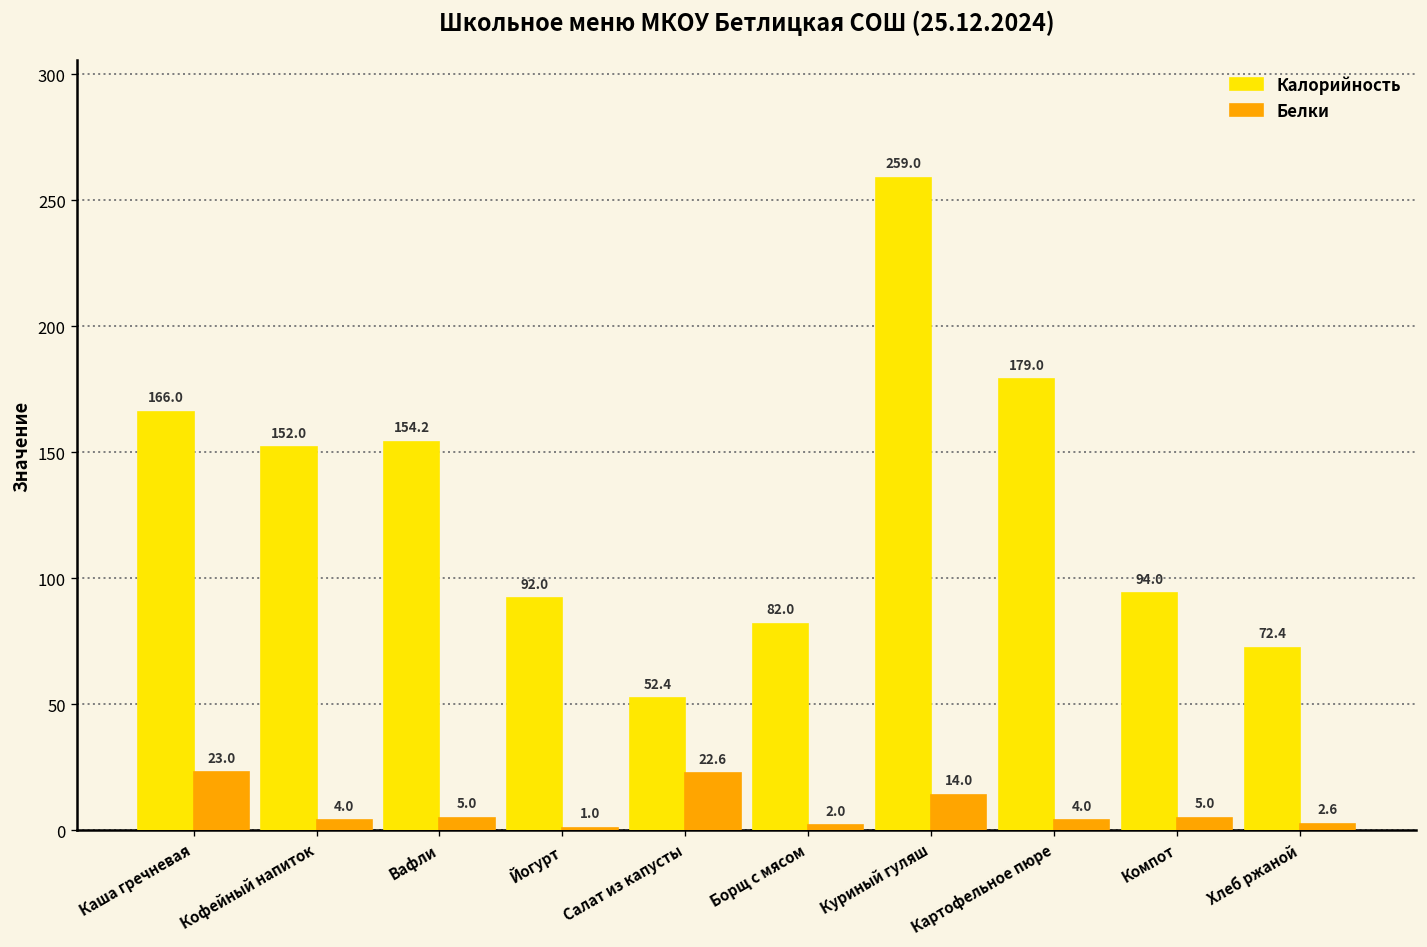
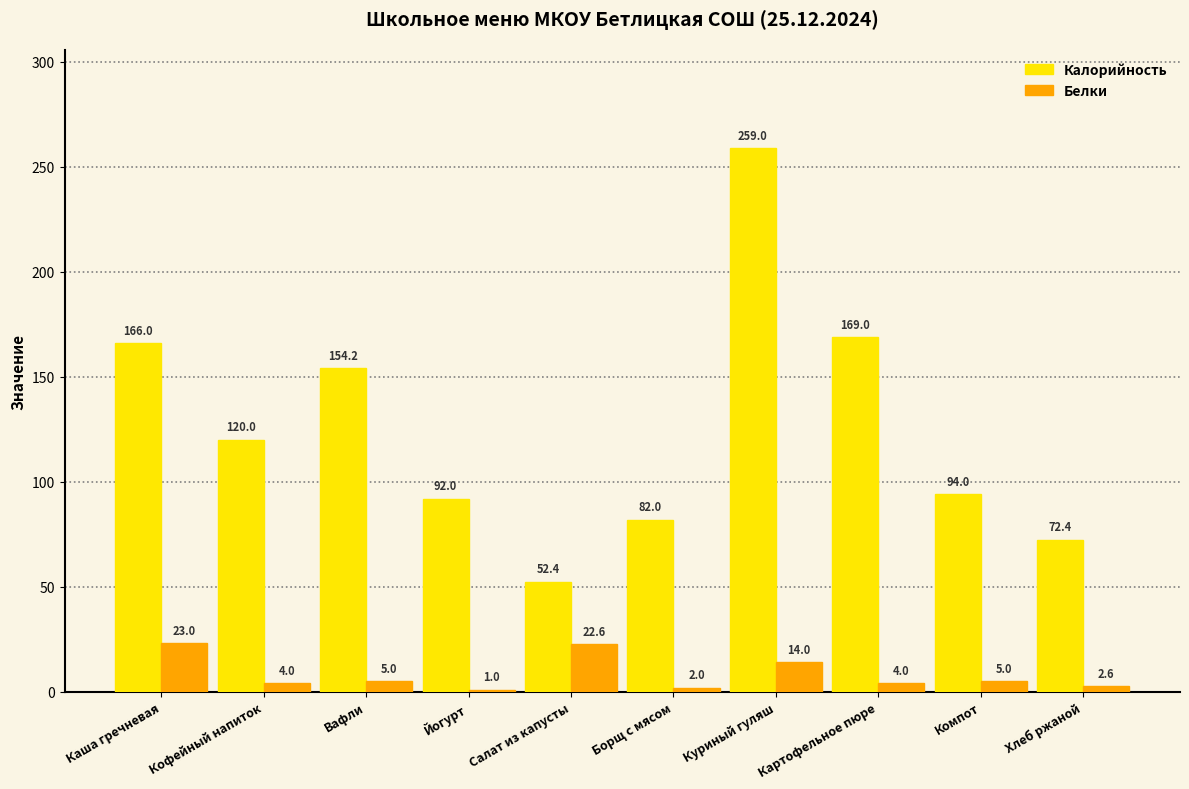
Калорийность, Кофейный напиток: 152.0 -> 120.0
Калорийность, Картофельное пюре: 179.0 -> 169.0
